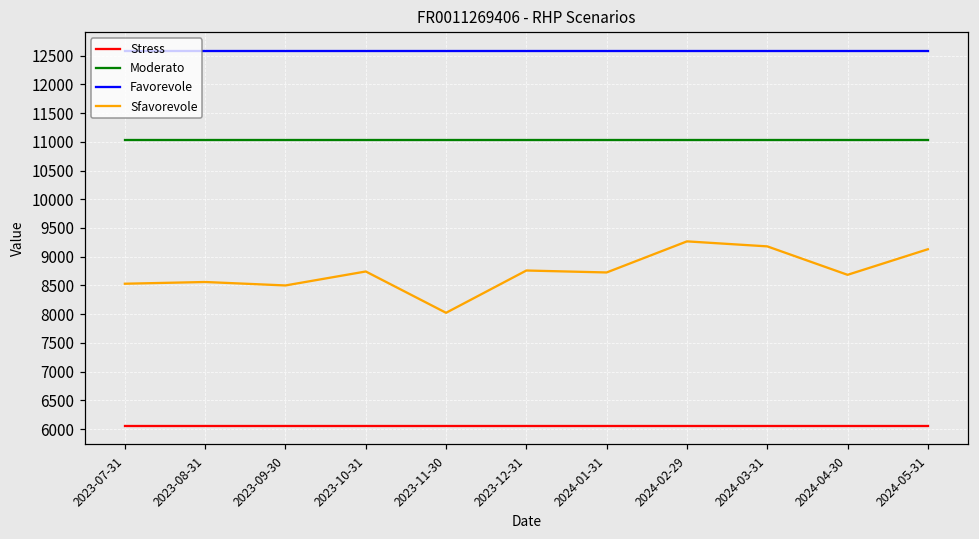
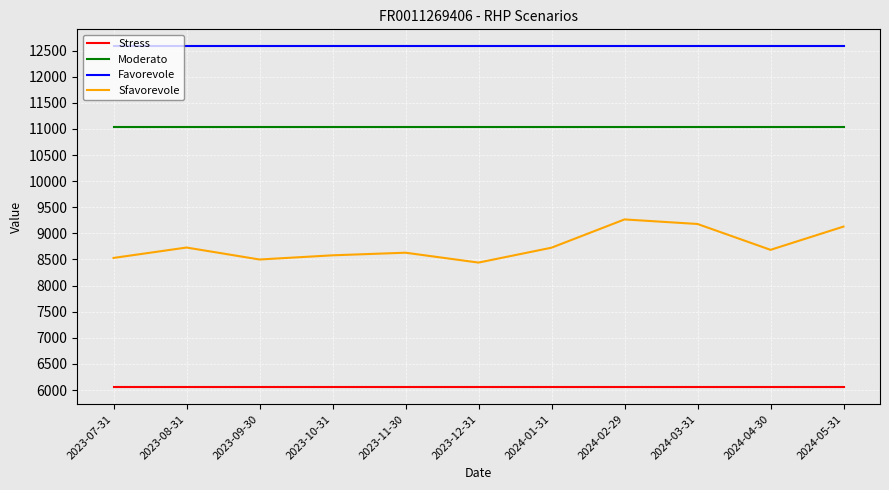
Sfavorevole, 2023-08-31: 8600 -> 8700
Sfavorevole, 2023-10-31: 8700 -> 8600
Sfavorevole, 2023-11-30: 8000 -> 8600
Sfavorevole, 2023-12-31: 8800 -> 8400
